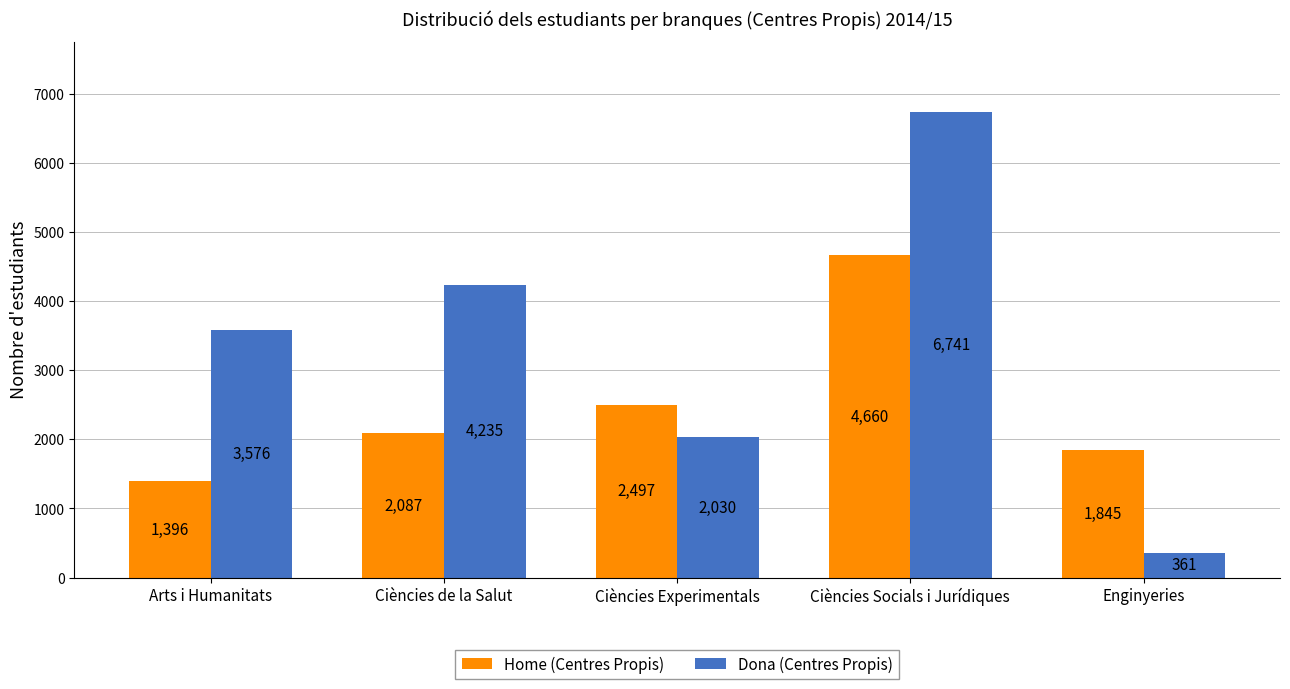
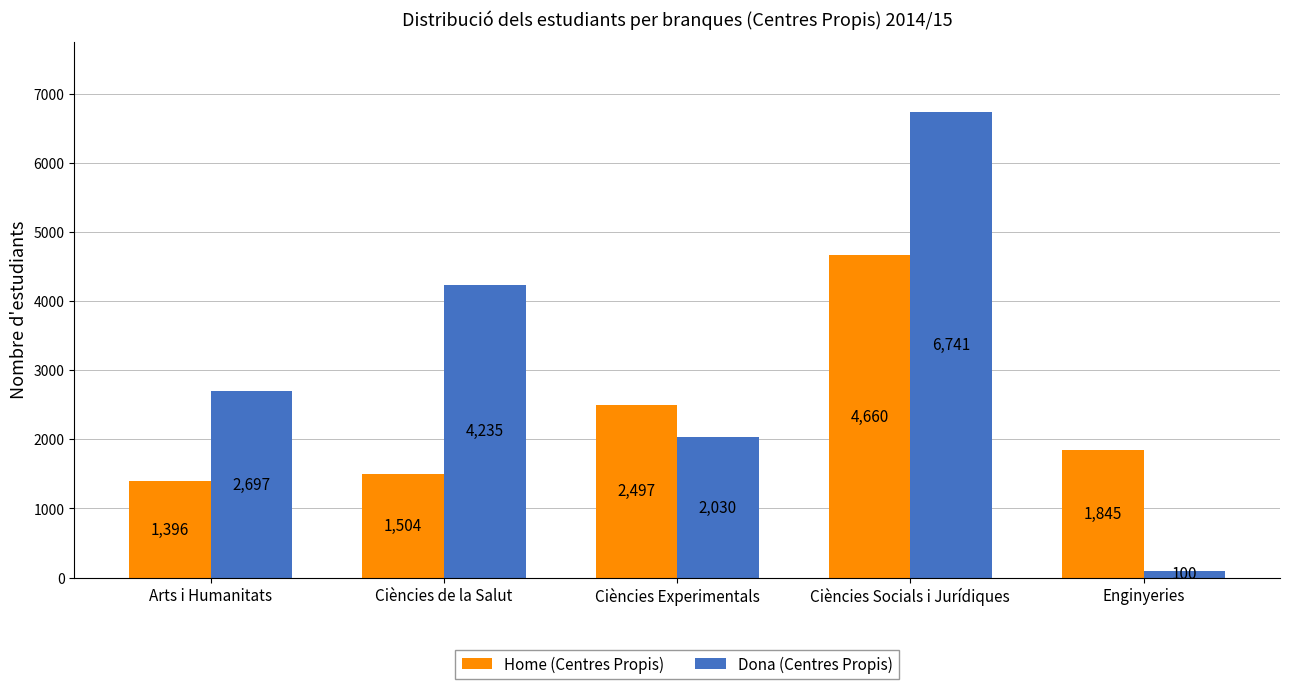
Dona (Centres Propis), Arts i Humanitats: 3,576 -> 2,697
Home (Centres Propis), Ciències de la Salut: 2,087 -> 1,504
Dona (Centres Propis), Enginyeries: 361 -> 100
